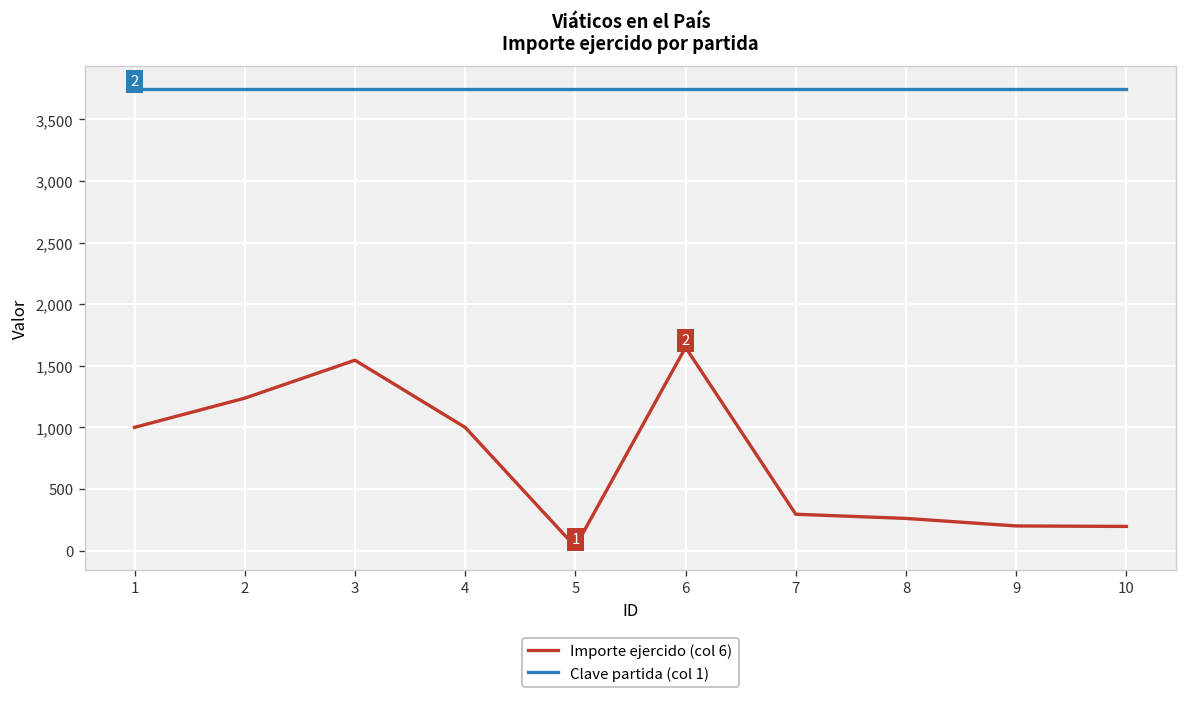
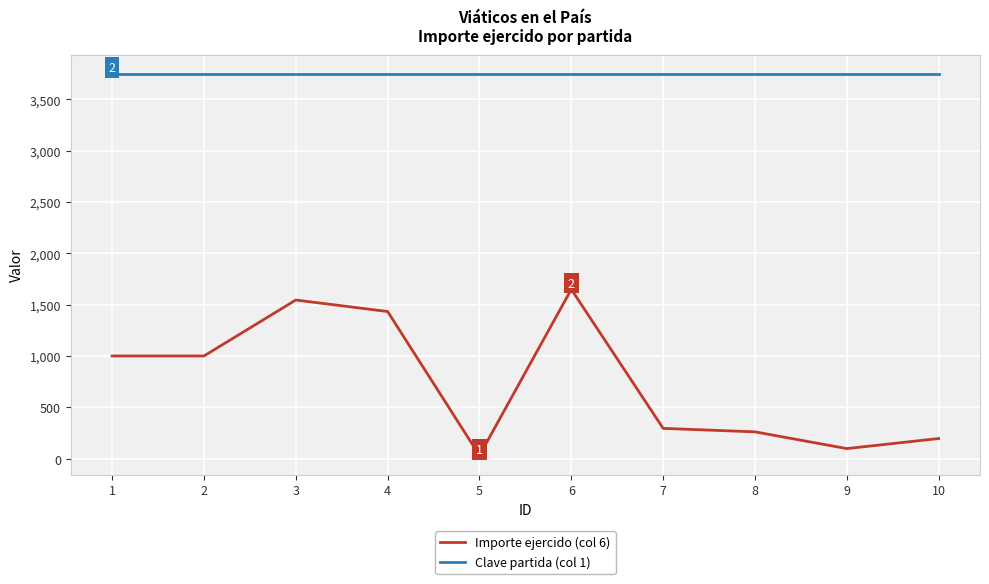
Importe ejercido (col 6), 2: 1,240 -> 1,000
Importe ejercido (col 6), 4: 1,000 -> 1,430
Importe ejercido (col 6), 9: 200 -> 100
